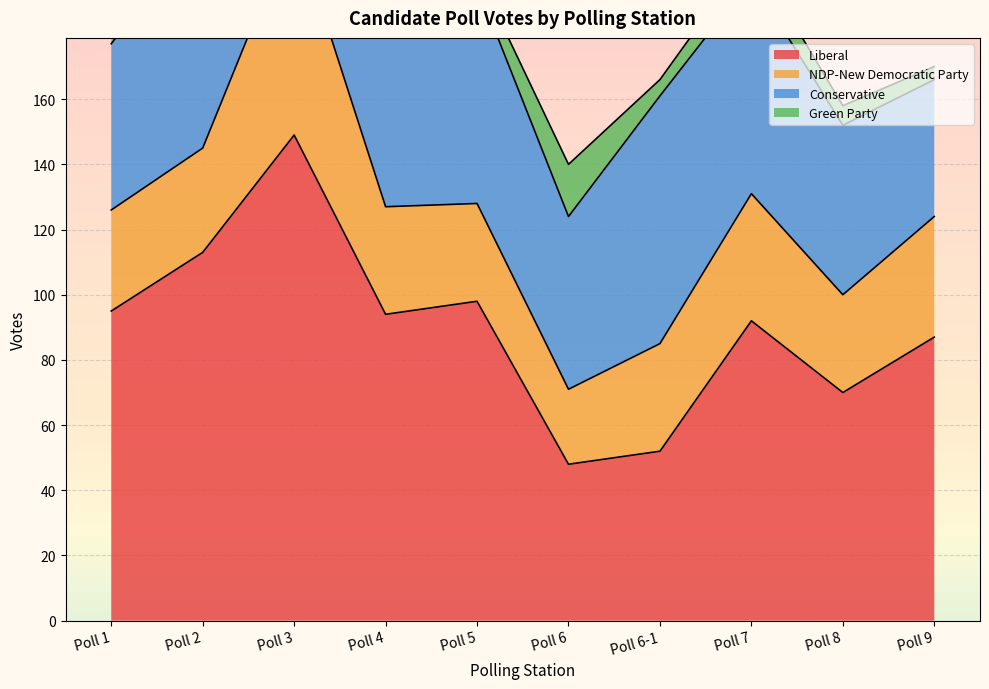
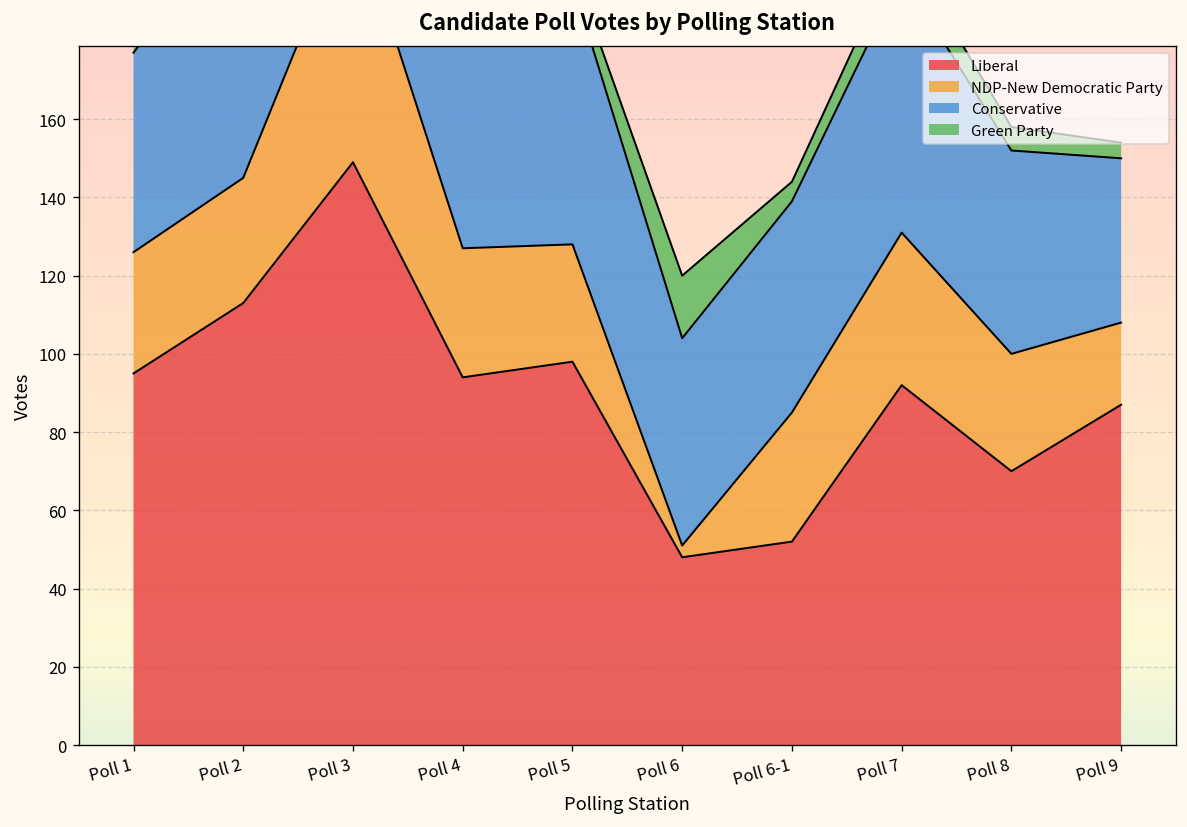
NDP-New Democratic Party, Poll 6: 23 -> 3
Conservative, Poll 6-1: 76 -> 54
NDP-New Democratic Party, Poll 9: 37 -> 21
